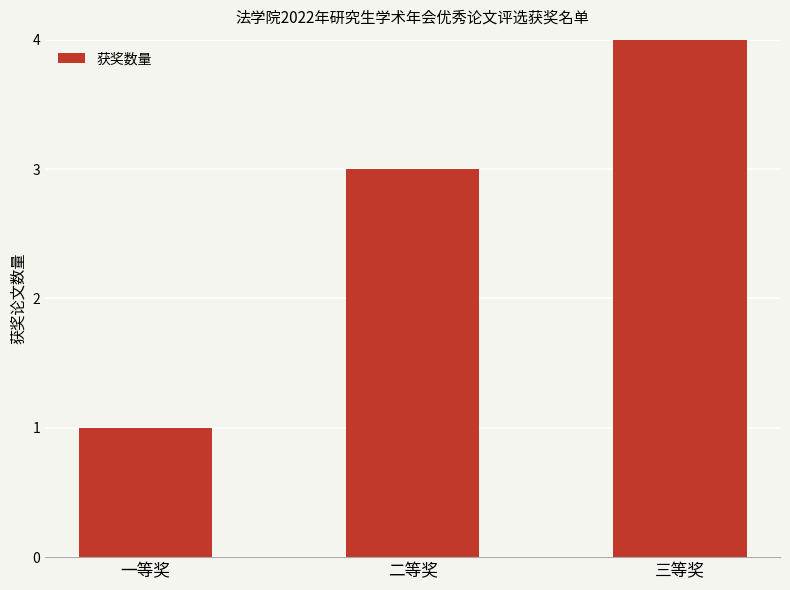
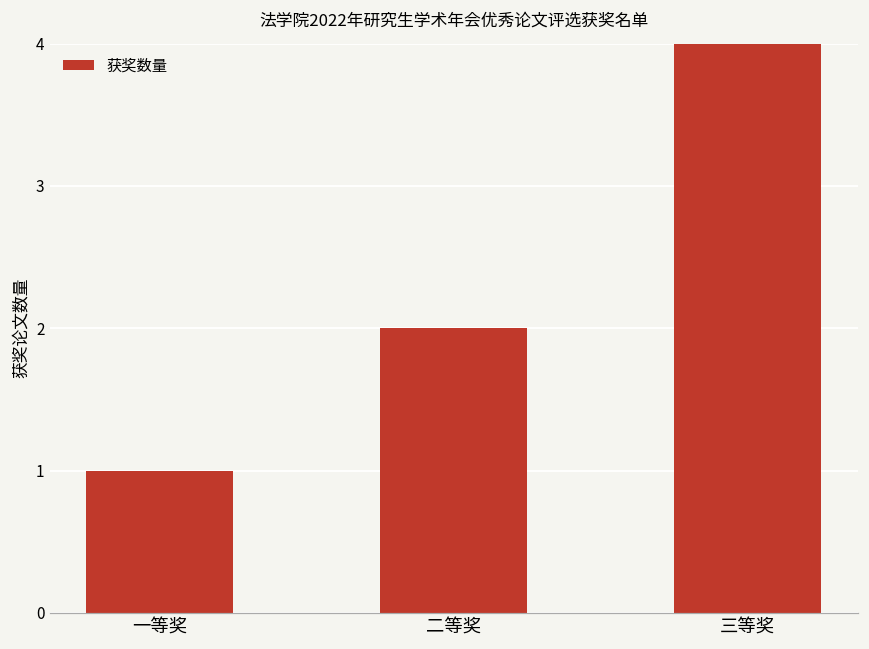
二等奖: 3 -> 2
